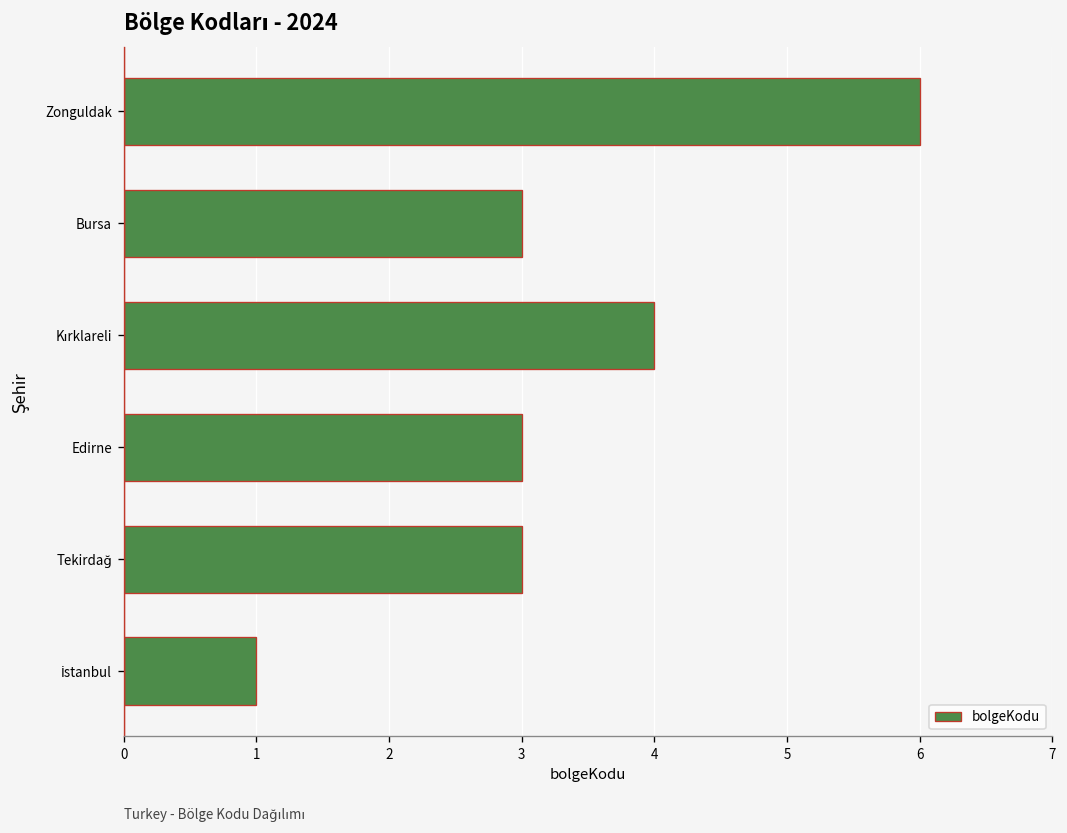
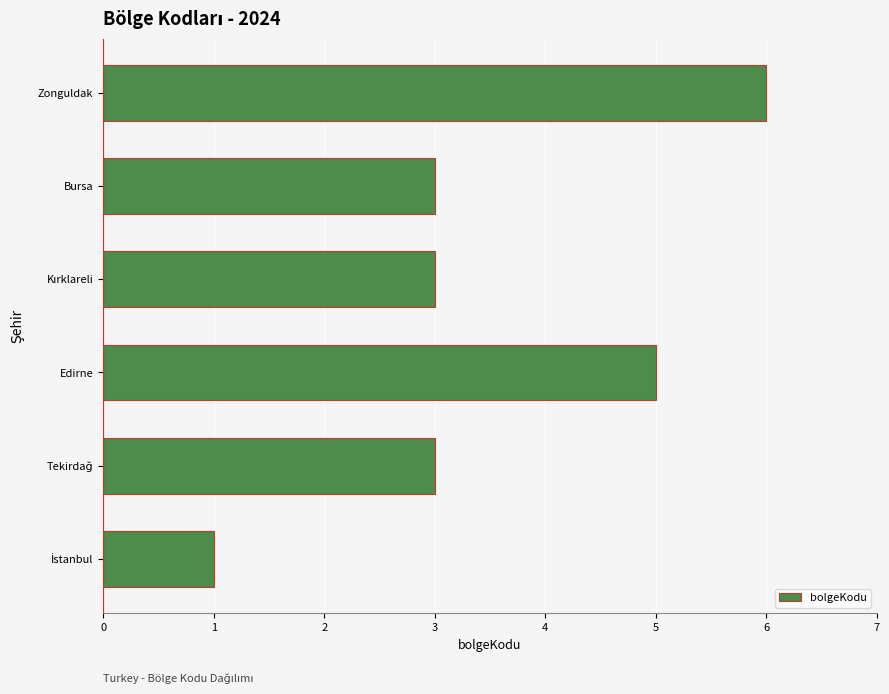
Kırklareli: 4 -> 3
Edirne: 3 -> 5
